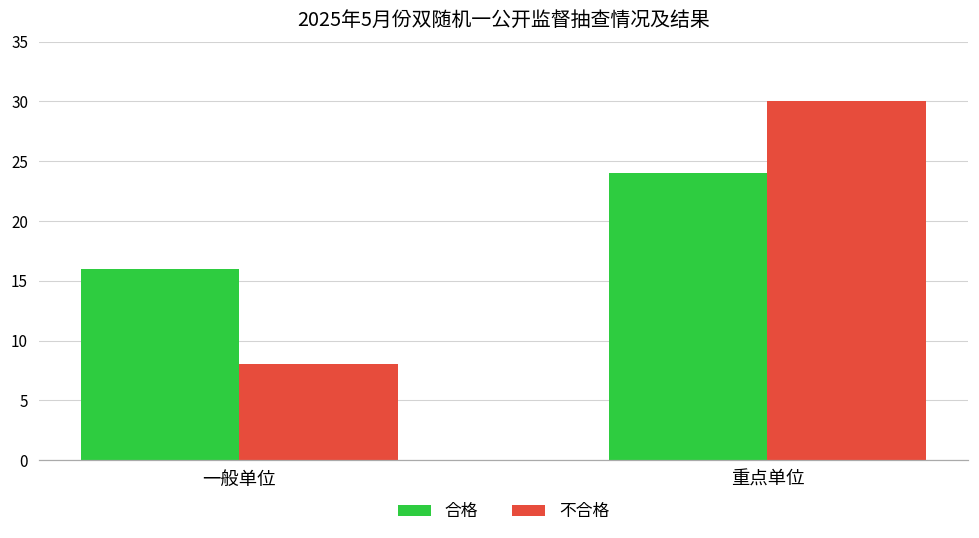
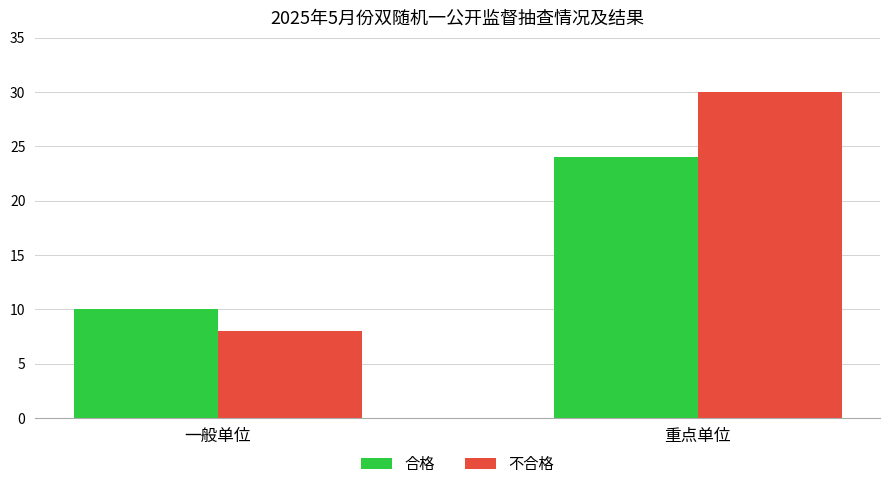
合格, 一般单位: 16 -> 10
